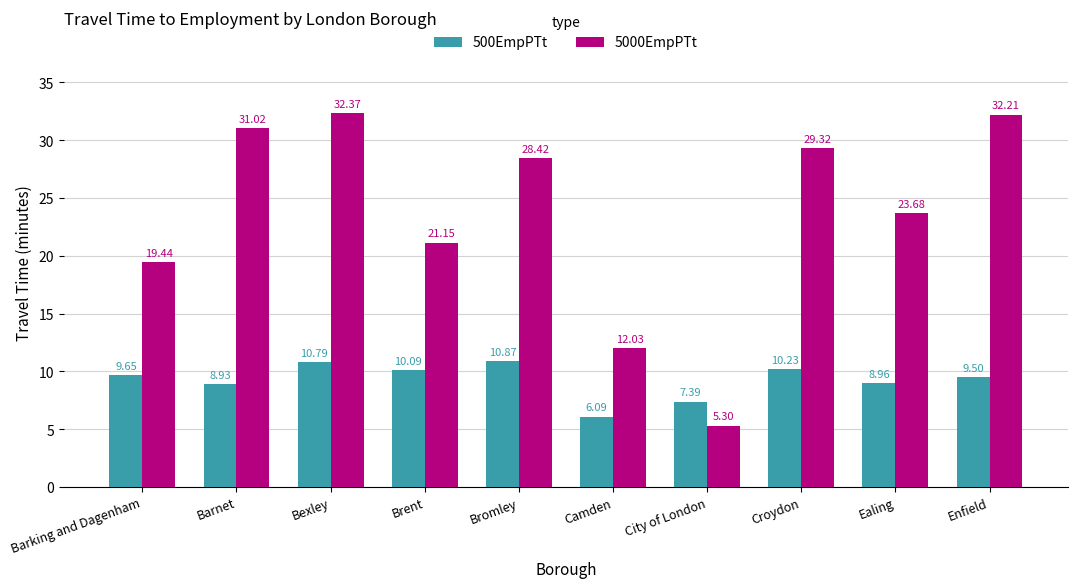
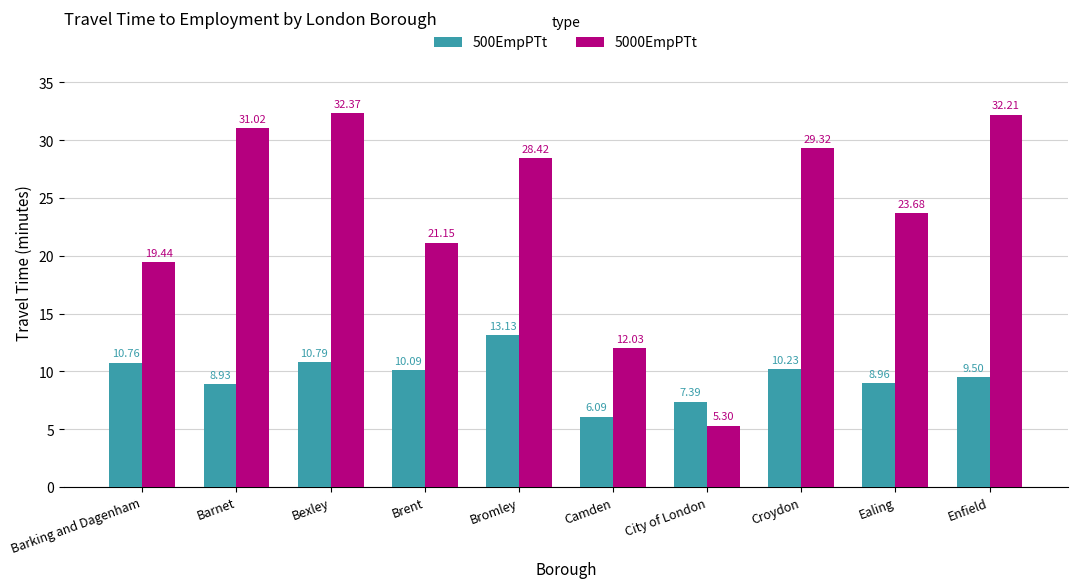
500EmpPTt, Barking and Dagenham: 9.65 -> 10.76
500EmpPTt, Bromley: 10.87 -> 13.13
